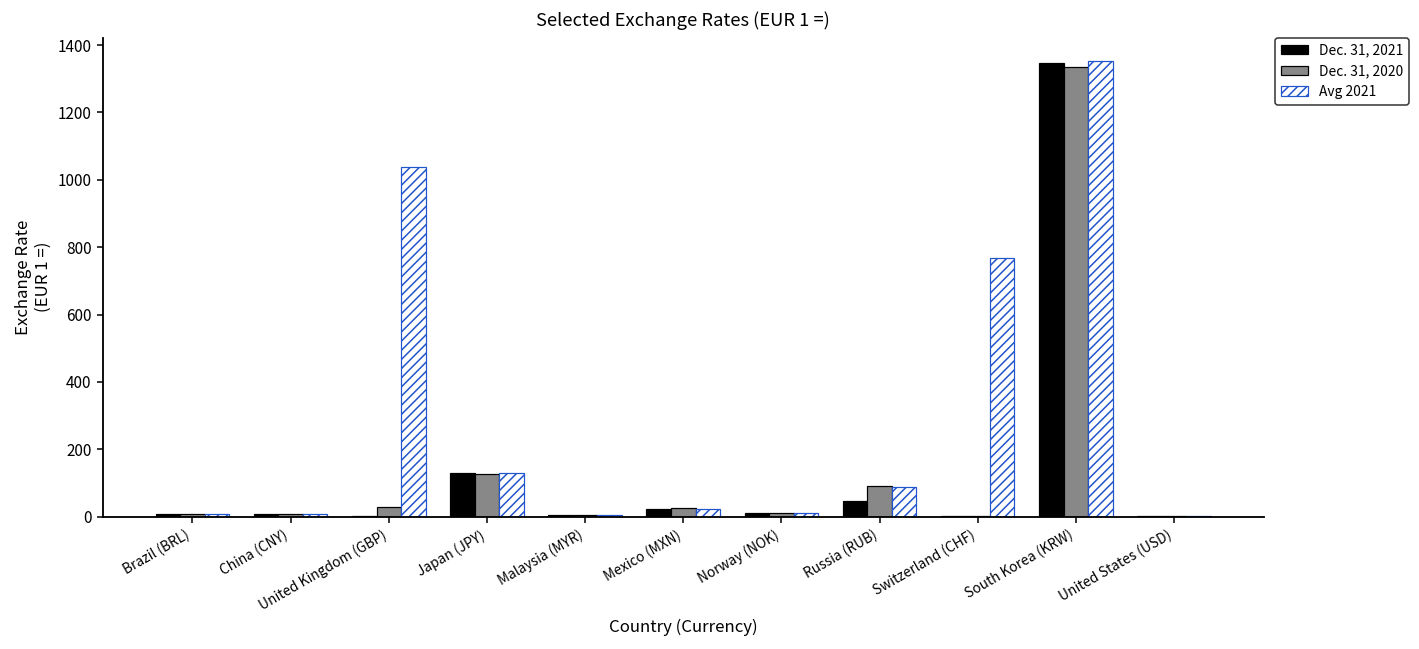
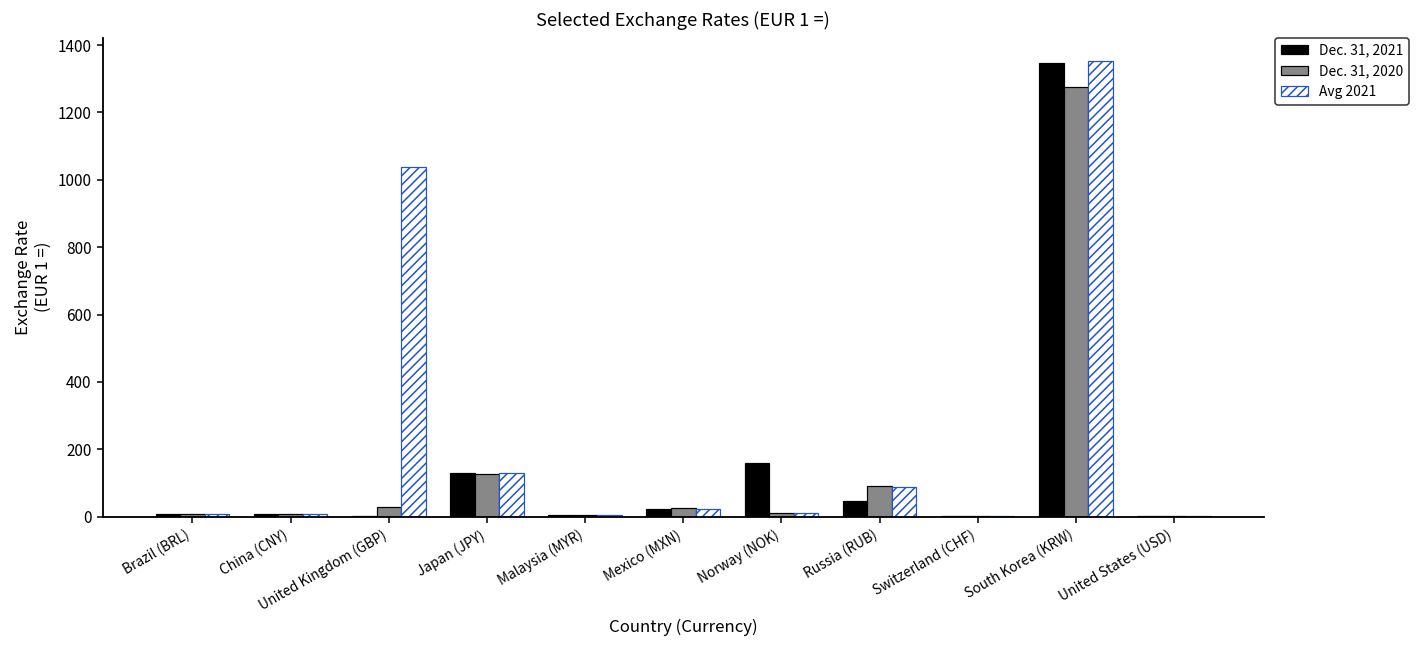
Dec. 31, 2021, Norway (NOK): 10 -> 160
Avg 2021, Switzerland (CHF): 770 -> 0
Dec. 31, 2020, South Korea (KRW): 1340 -> 1280
